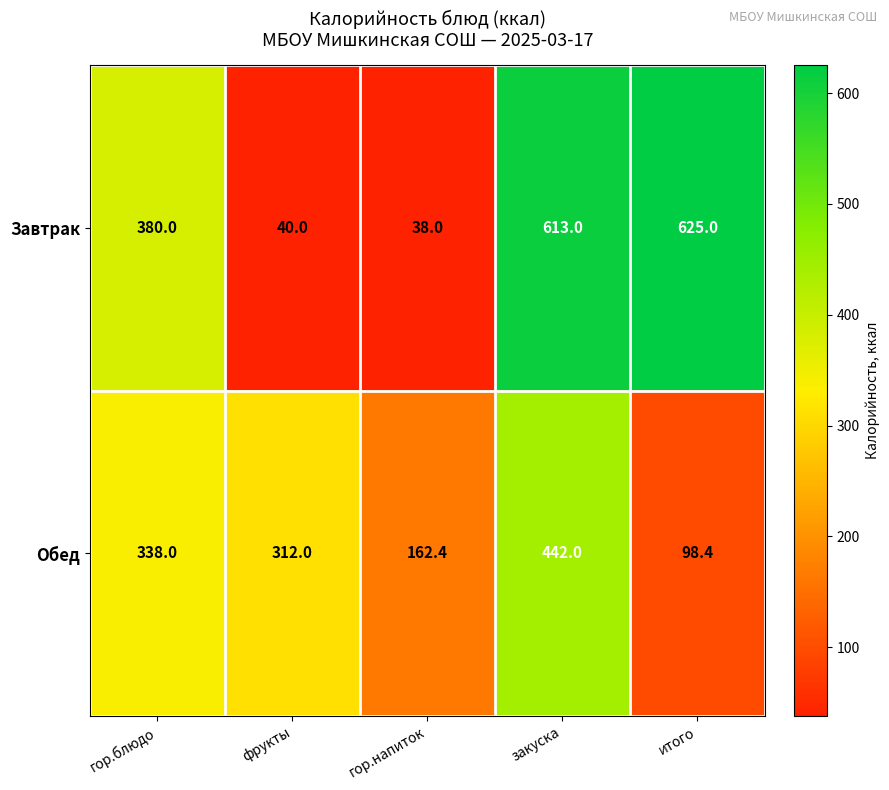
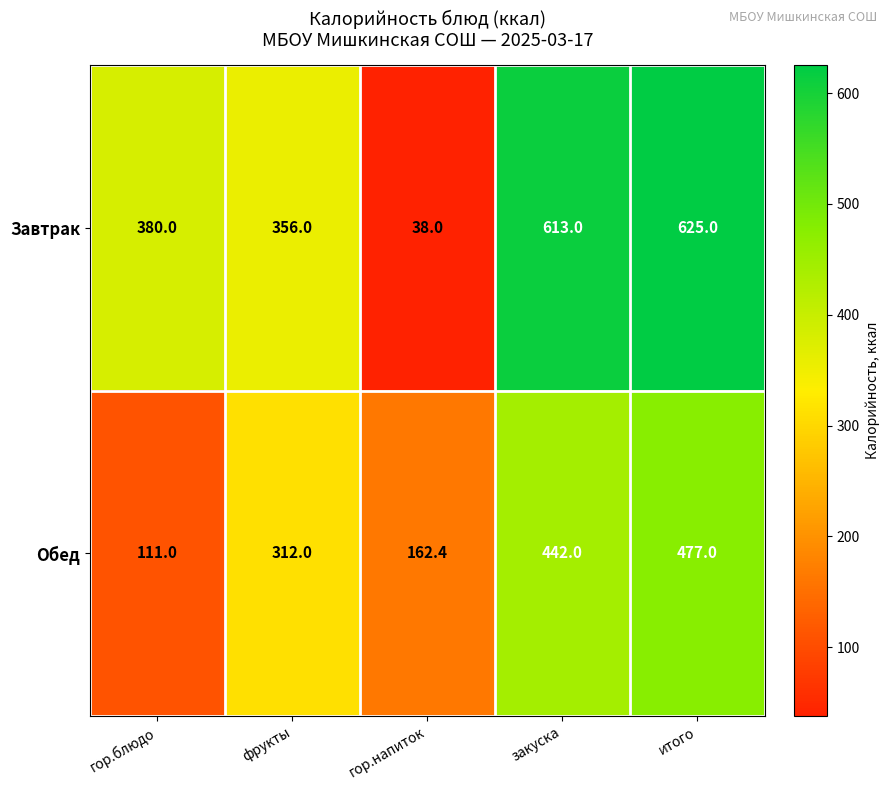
Завтрак, фрукты: 40.0 -> 356.0
Обед, гор.блюдо: 338.0 -> 111.0
Обед, итого: 98.4 -> 477.0
